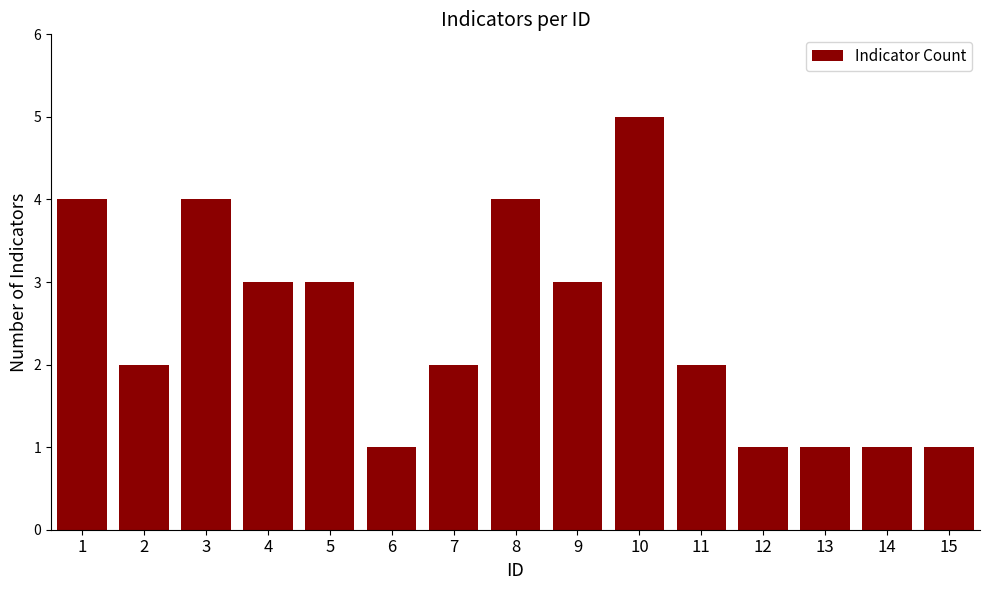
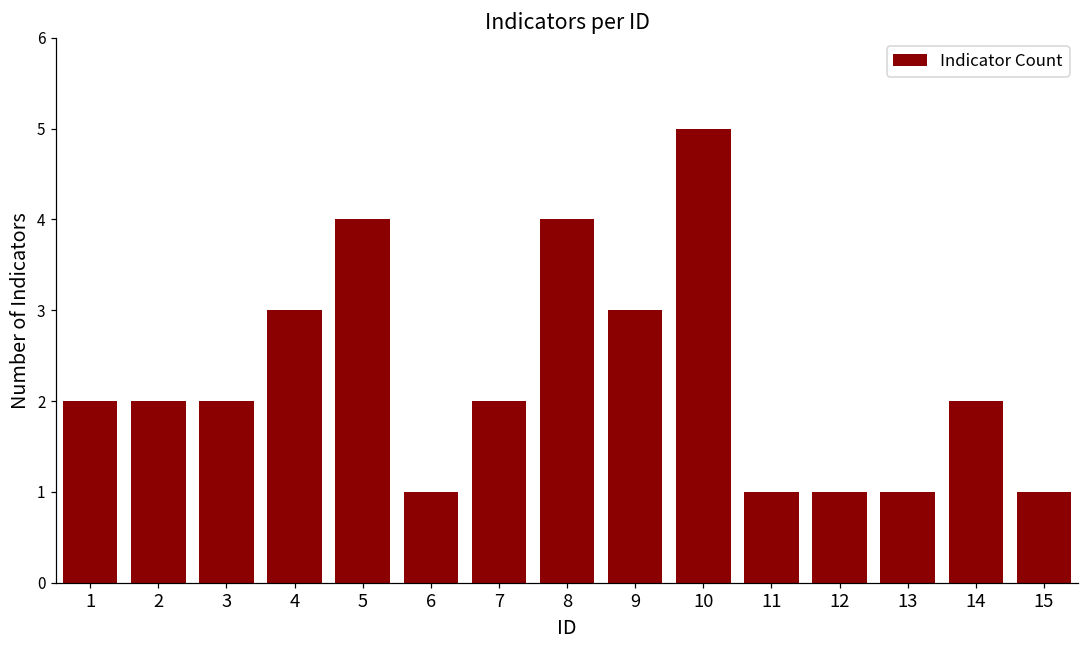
1: 4 -> 2
3: 4 -> 2
5: 3 -> 4
11: 2 -> 1
14: 1 -> 2
